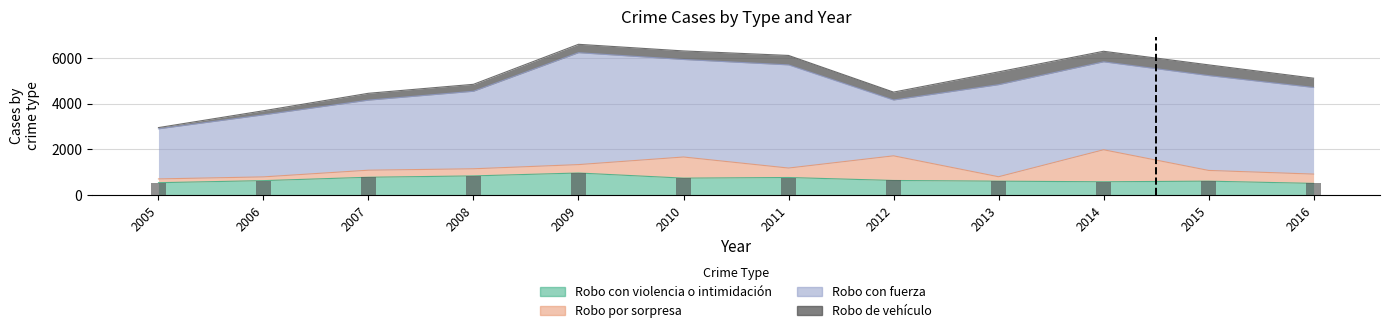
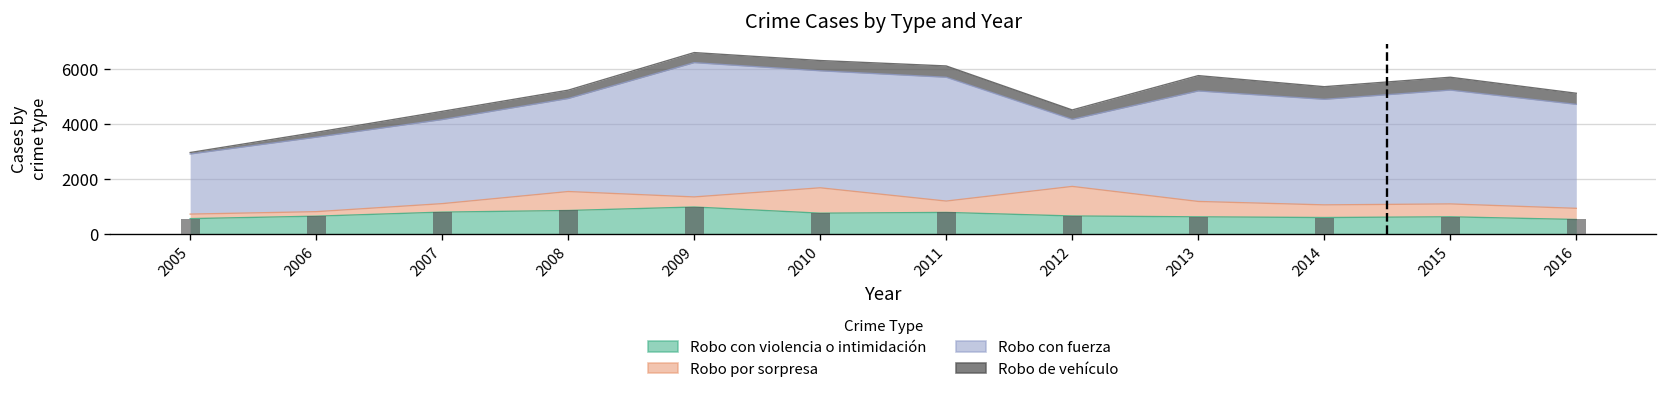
Robo por sorpresa, 2008: 300 -> 700
Robo por sorpresa, 2013: 200 -> 600
Robo por sorpresa, 2014: 1400 -> 500
